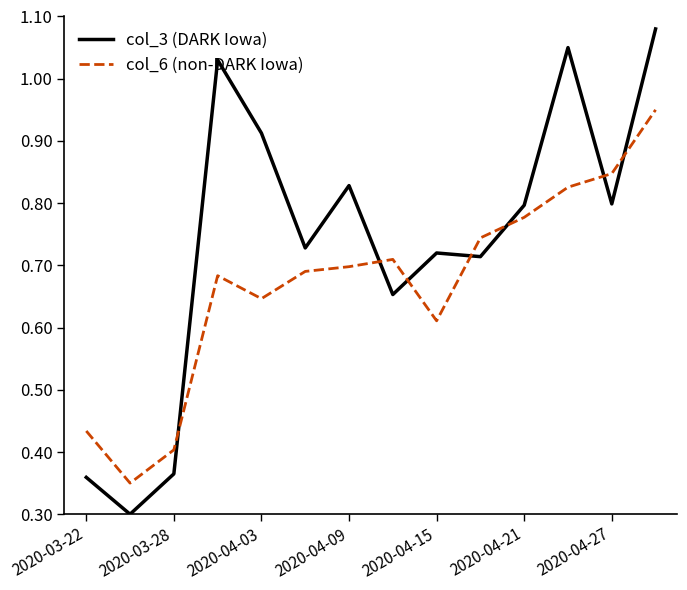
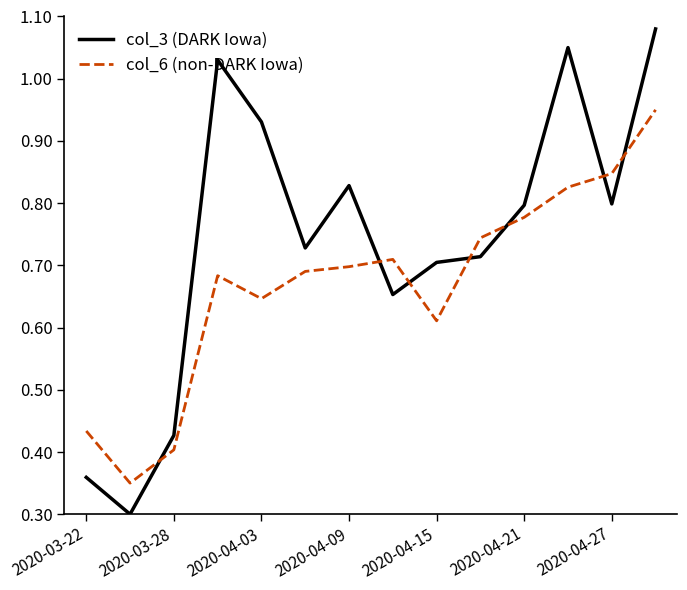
col_3 (DARK Iowa), 2020-03-28: 0.36 -> 0.43
col_3 (DARK Iowa), 2020-04-03: 0.91 -> 0.93
col_3 (DARK Iowa), 2020-04-15: 0.72 -> 0.70
